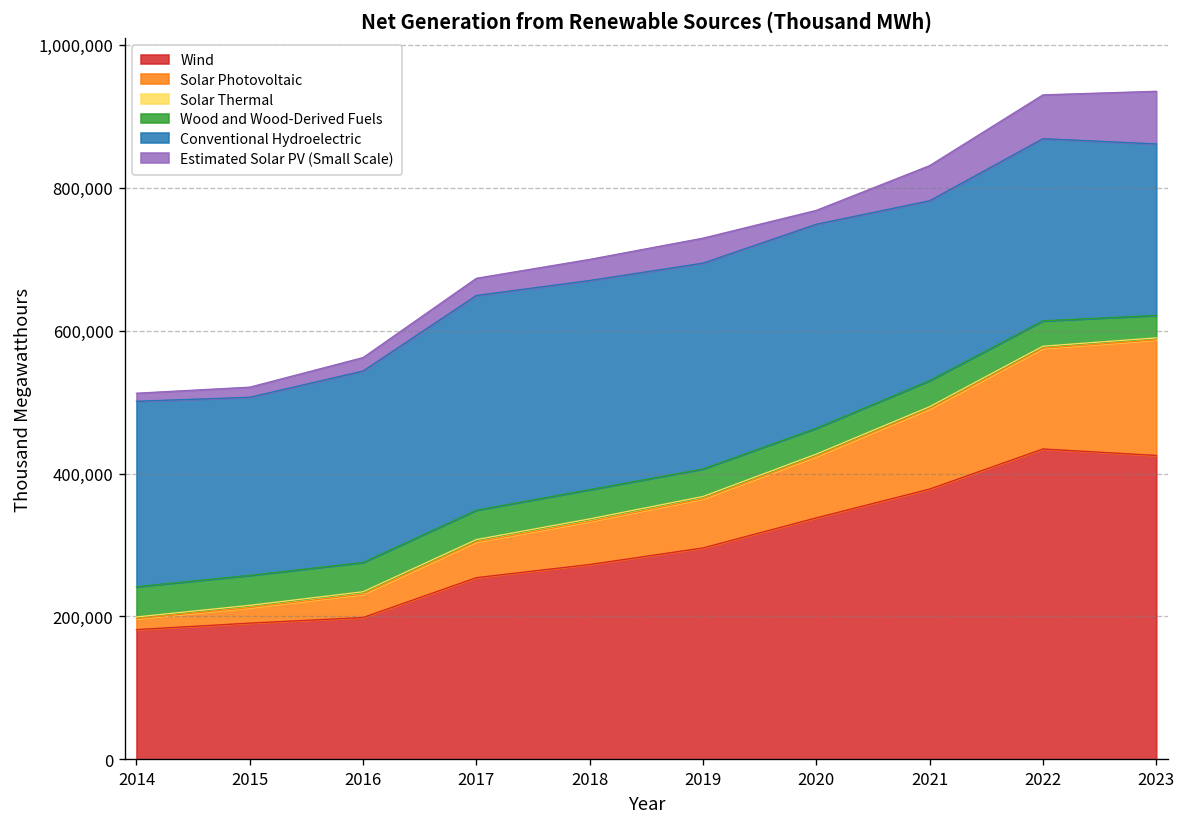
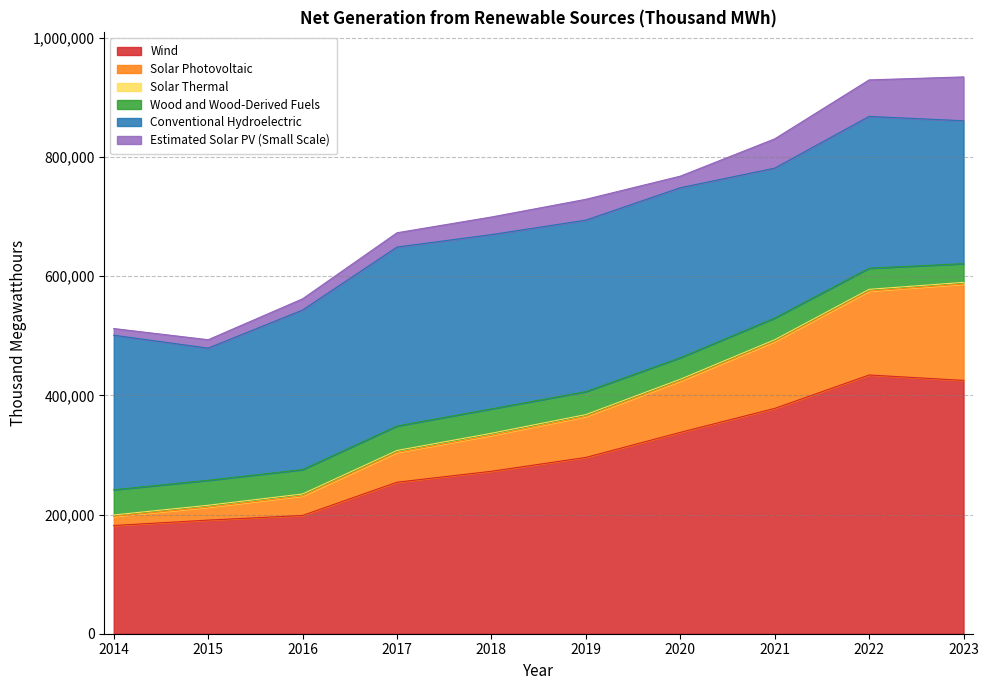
Conventional Hydroelectric, 2015: 250,000 -> 220,000
